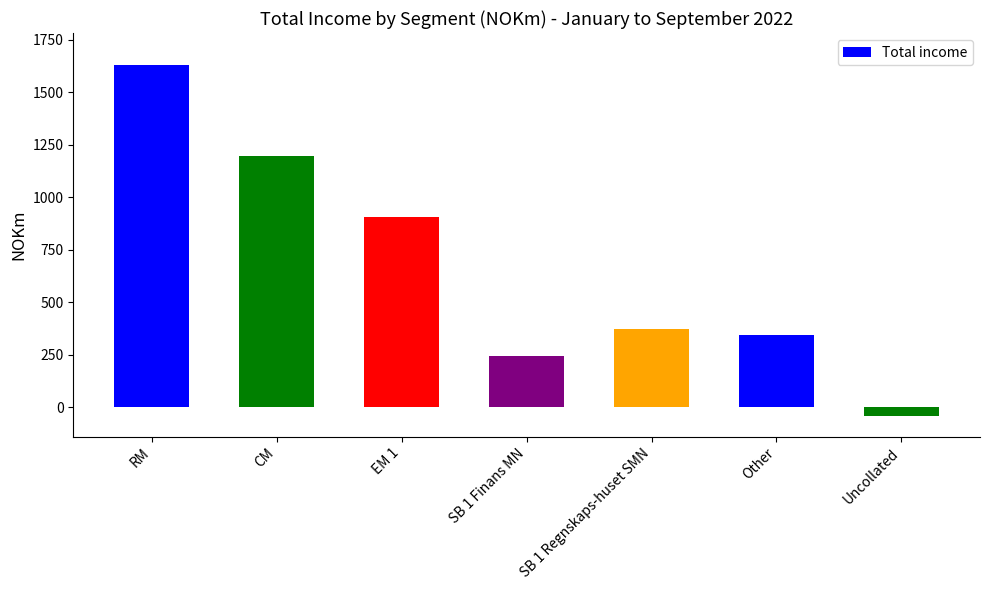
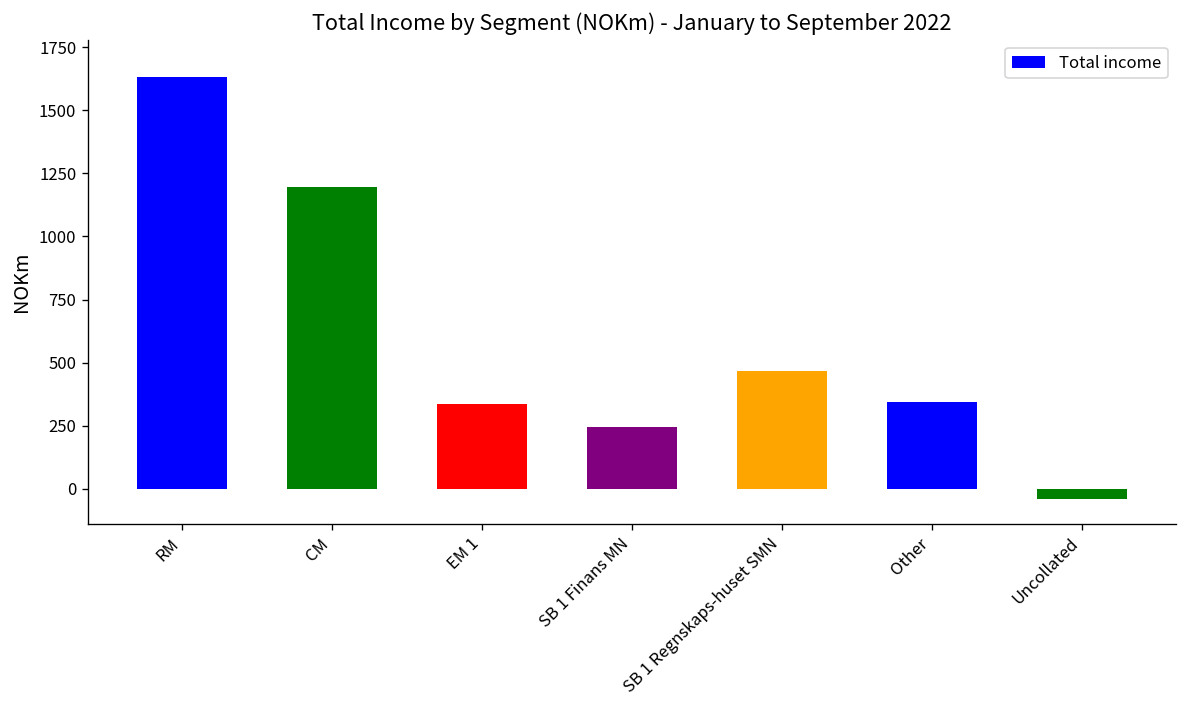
EM 1: 910 -> 340
SB 1 Regnskaps-huset SMN: 370 -> 470
